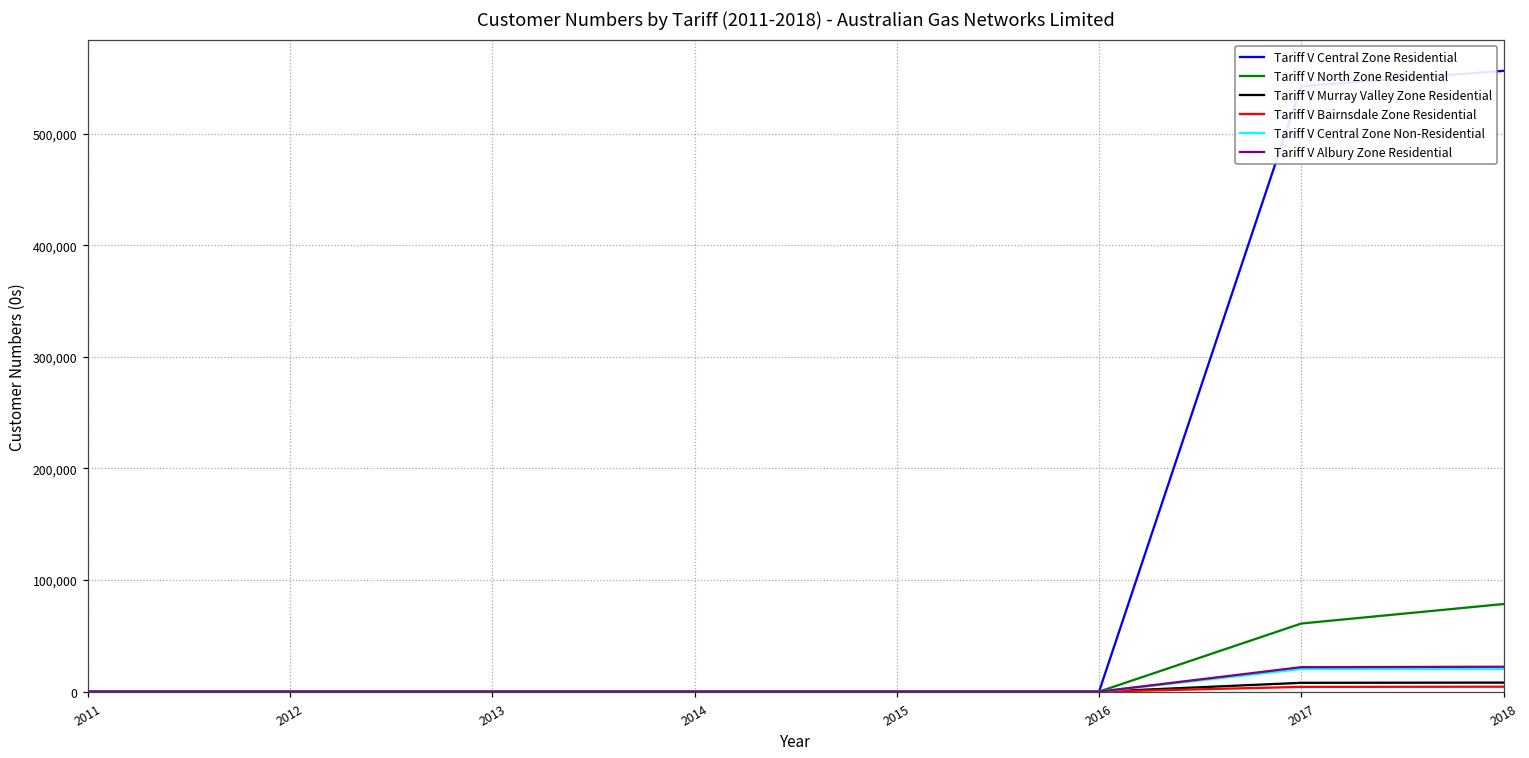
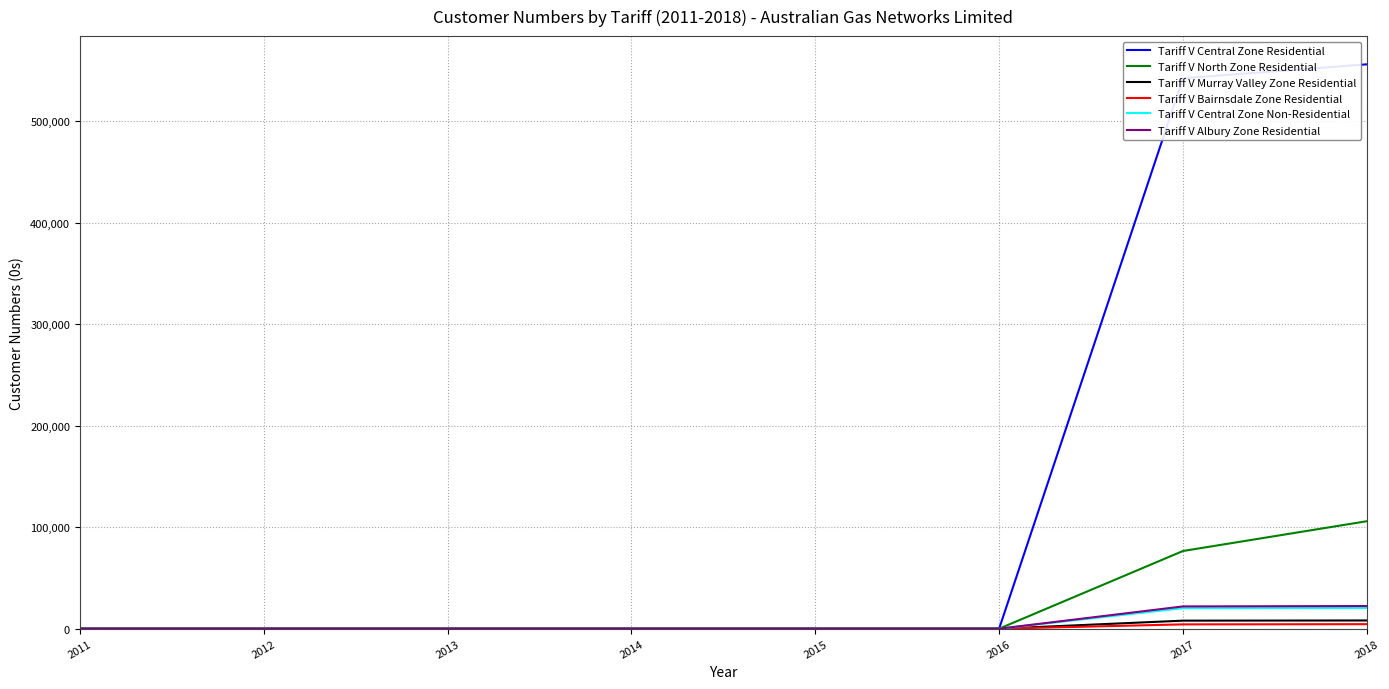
Tariff V North Zone Residential, 2017: 61,000 -> 77,000
Tariff V North Zone Residential, 2018: 79,000 -> 106,000
